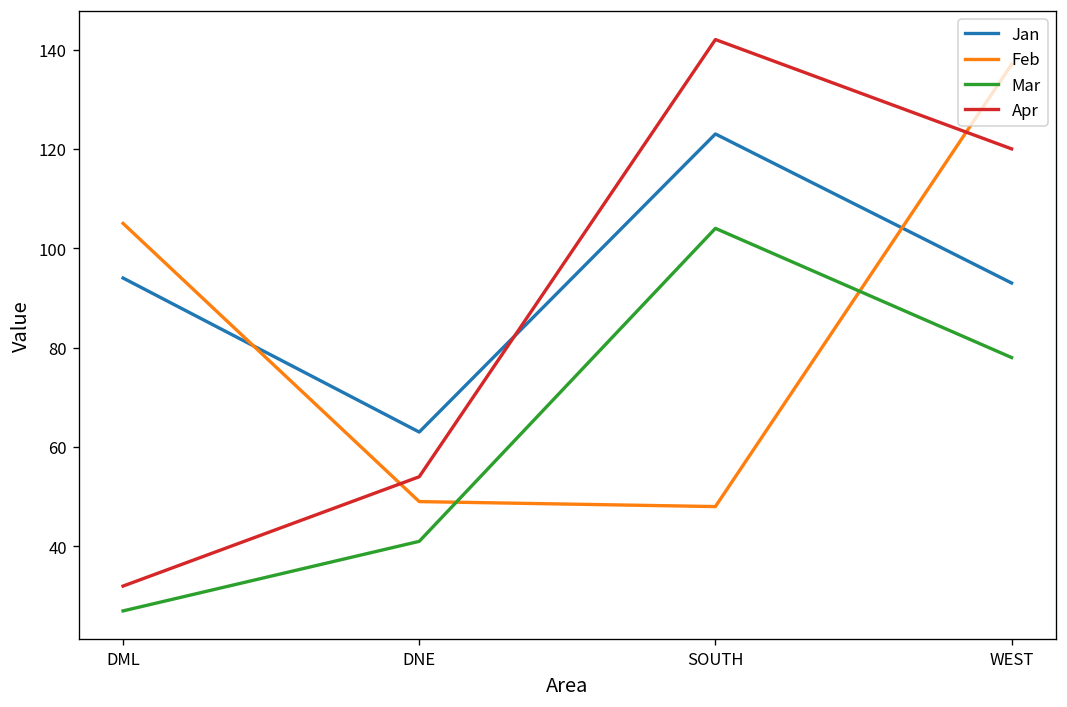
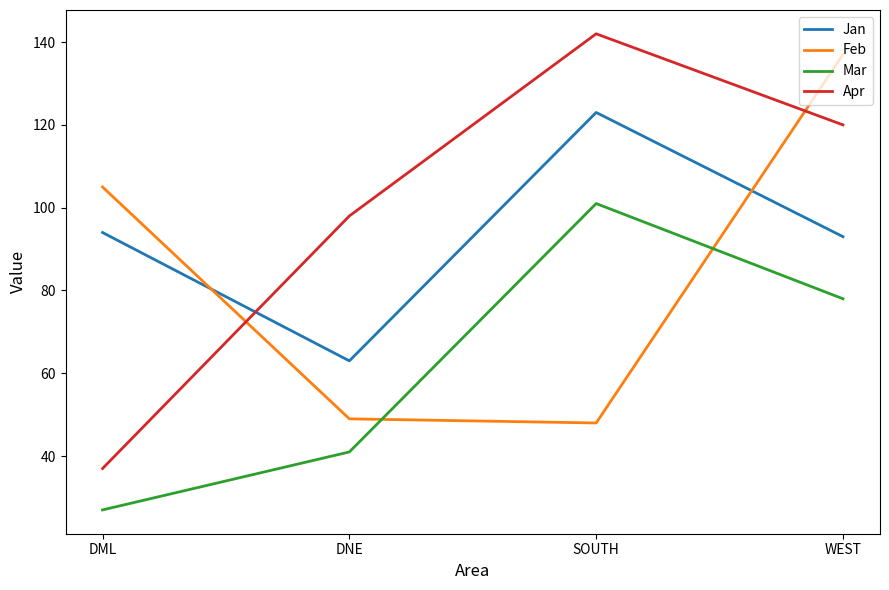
Apr, DML: 32 -> 37
Apr, DNE: 54 -> 98
Mar, SOUTH: 104 -> 101
